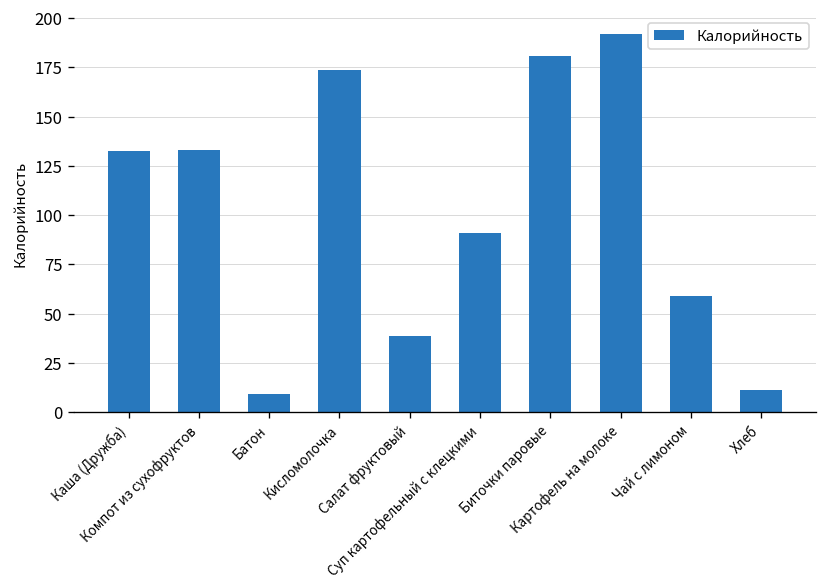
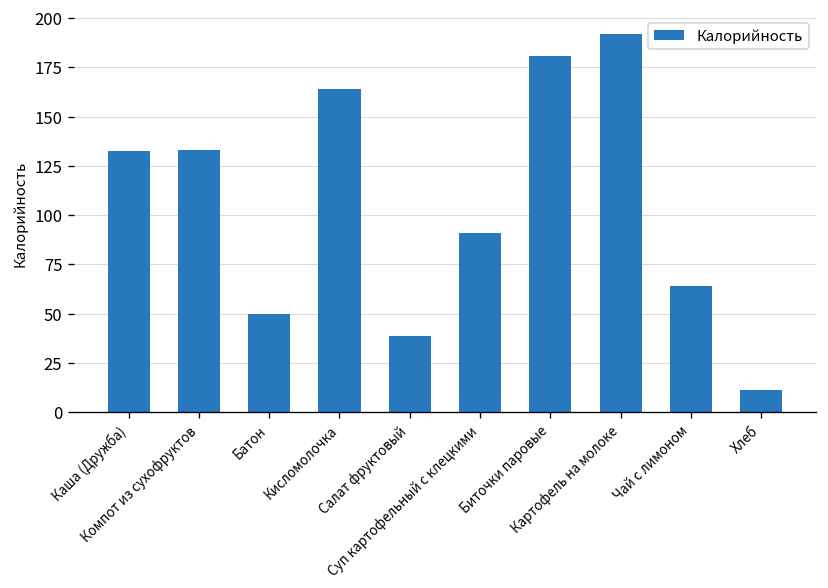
Батон: 9 -> 50
Кисломолочка: 173 -> 164
Чай с лимоном: 59 -> 64
